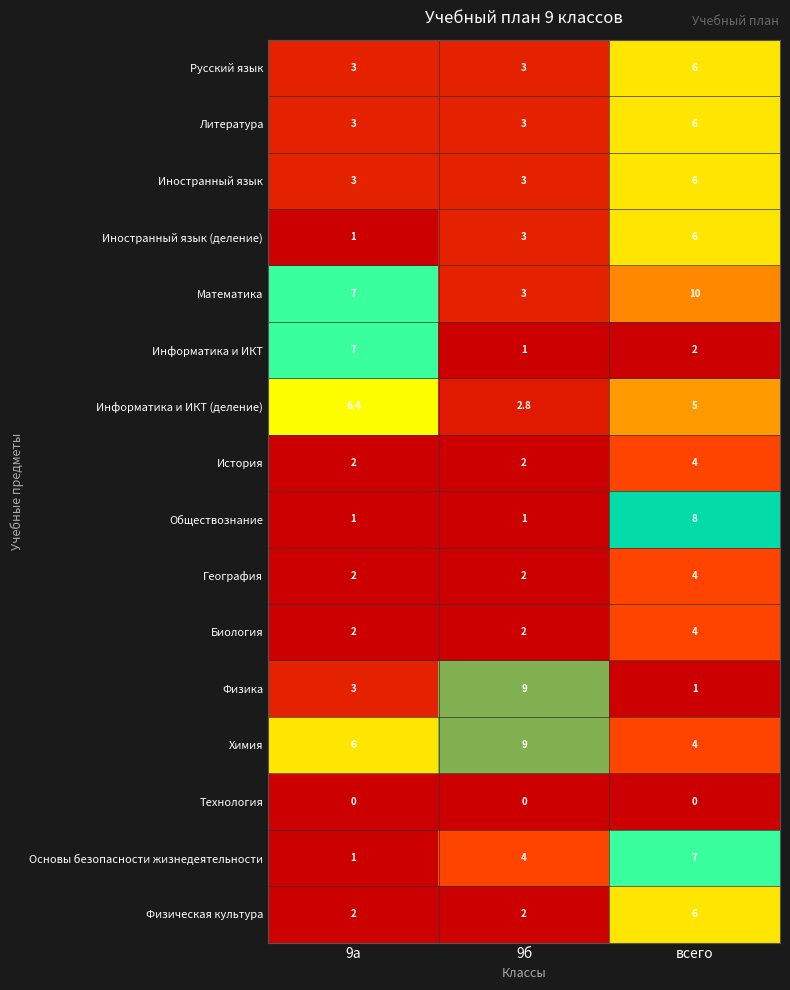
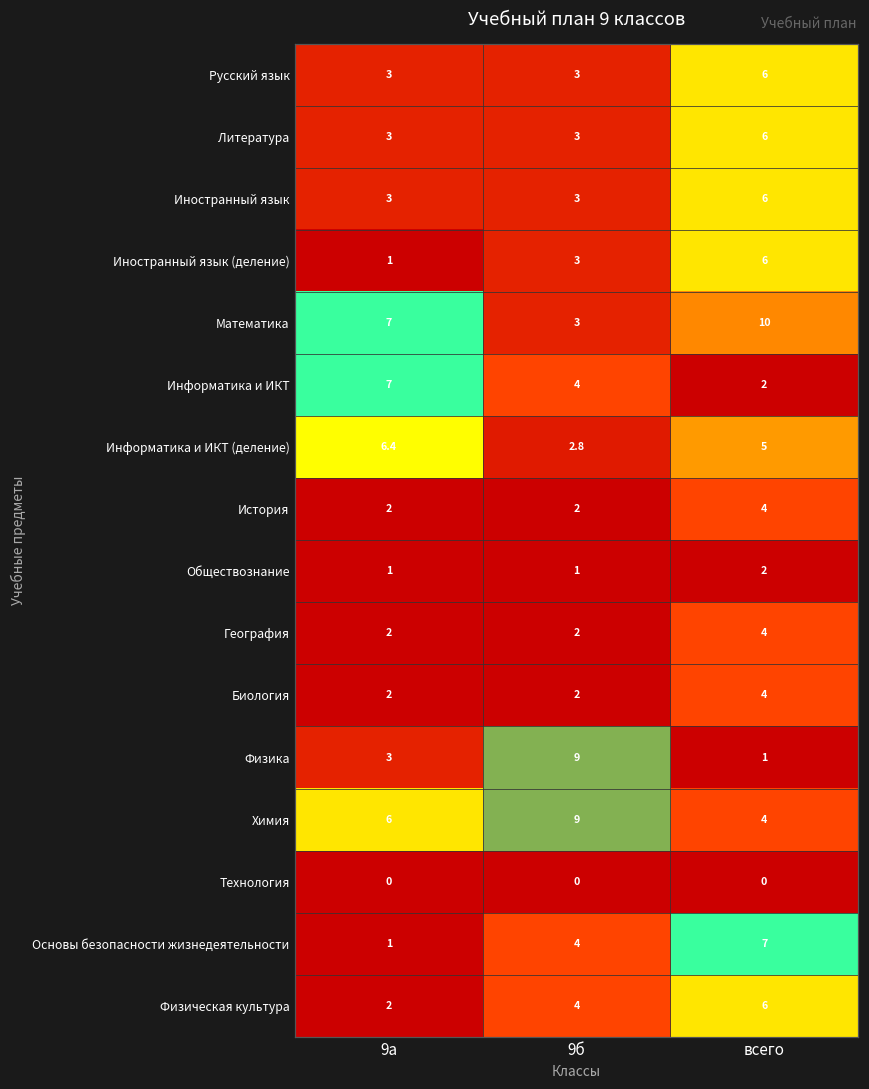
Информатика и ИКТ, 9б: 1 -> 4
Обществознание, всего: 8 -> 2
Физическая культура, 9б: 2 -> 4
